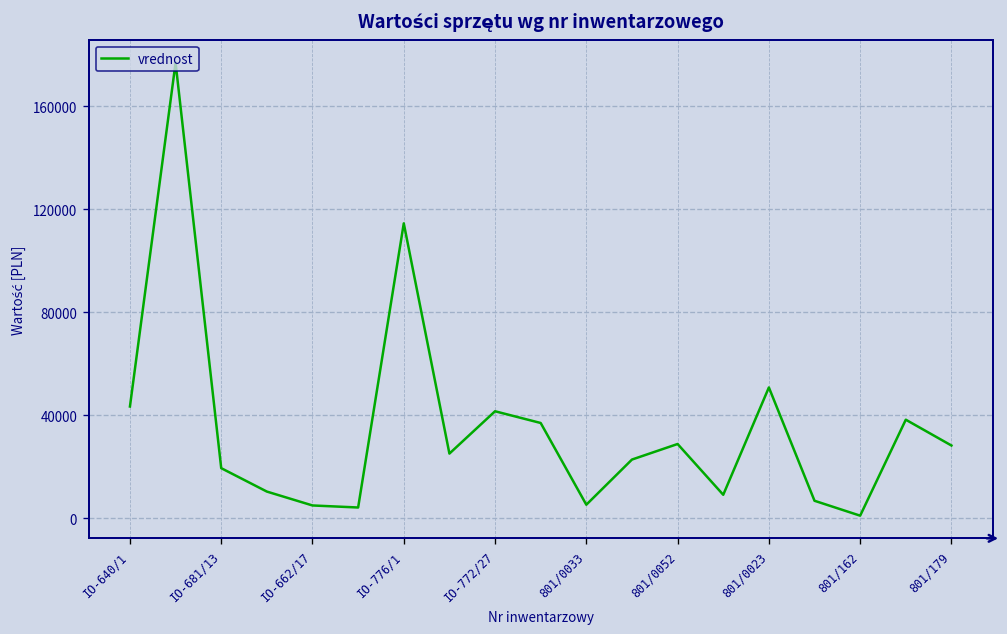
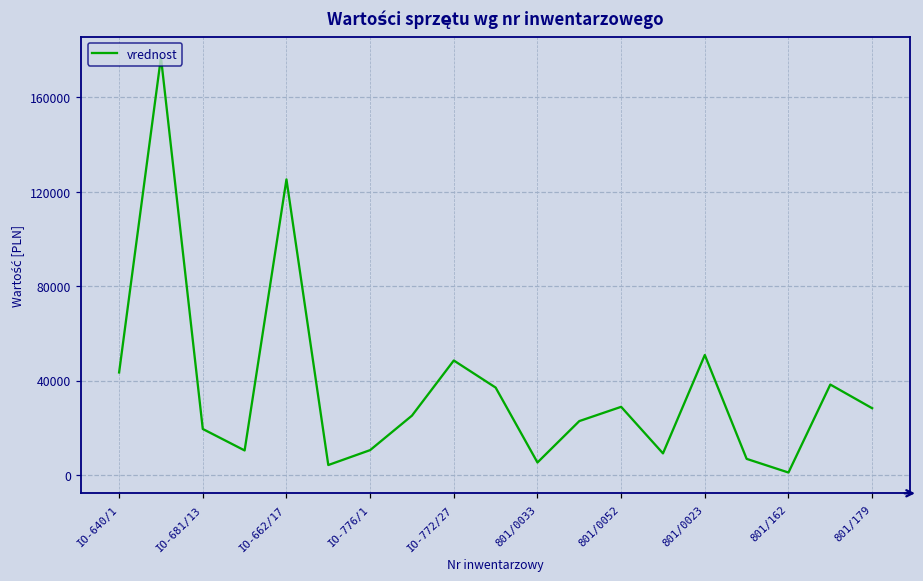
IO-662/17: 5000 -> 125000
IO-776/1: 115000 -> 11000
IO-772/27: 42000 -> 49000
